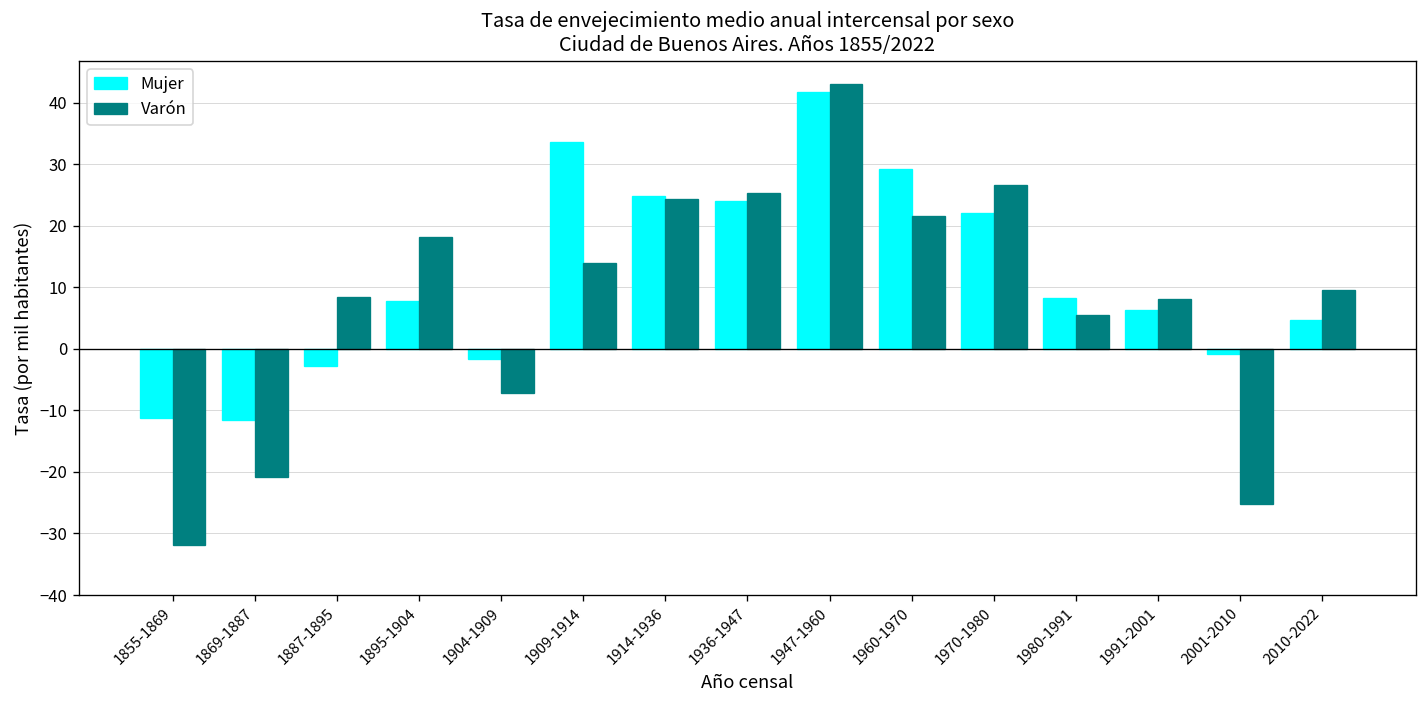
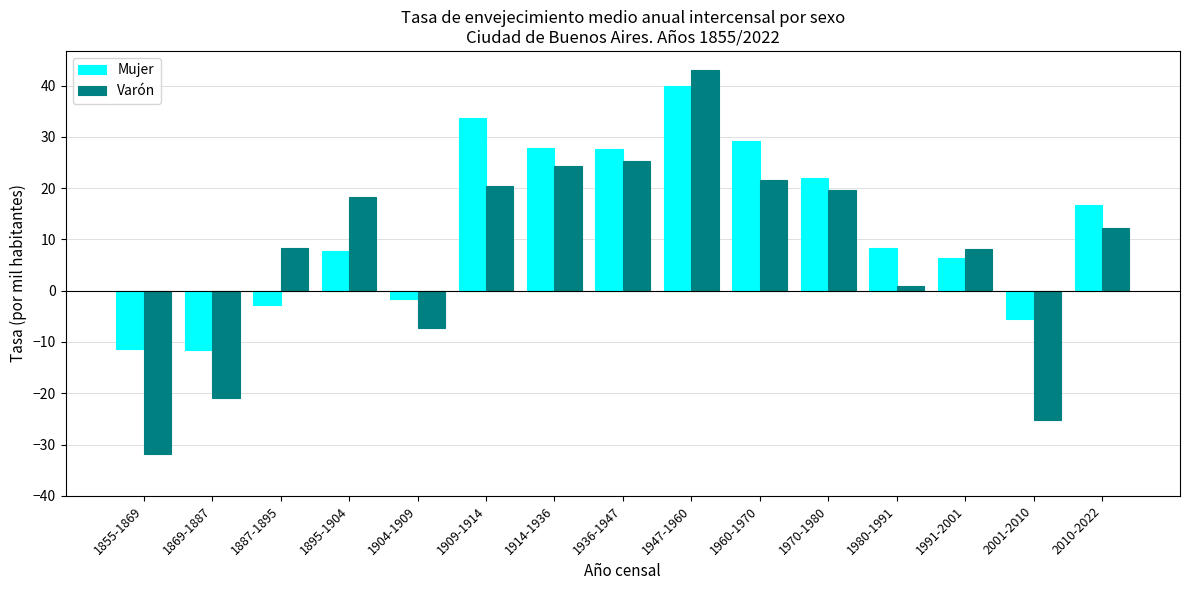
Varón, 1909-1914: 14 -> 20
Mujer, 1914-1936: 25 -> 28
Mujer, 1936-1947: 24 -> 28
Mujer, 1947-1960: 42 -> 40
Varón, 1970-1980: 27 -> 20
Varón, 1980-1991: 6 -> 1
Mujer, 2001-2010: -1 -> -6
Mujer, 2010-2022: 5 -> 17
Varón, 2010-2022: 10 -> 12
